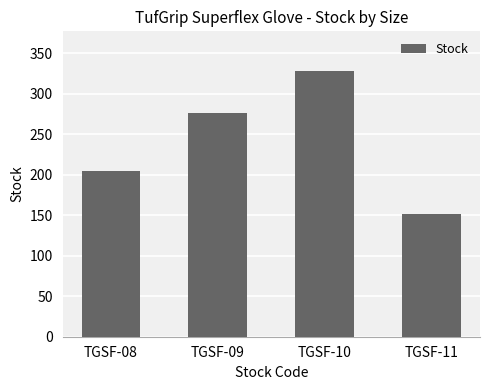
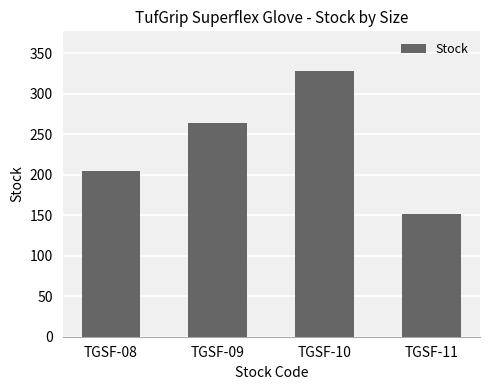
TGSF-09: 280 -> 260
